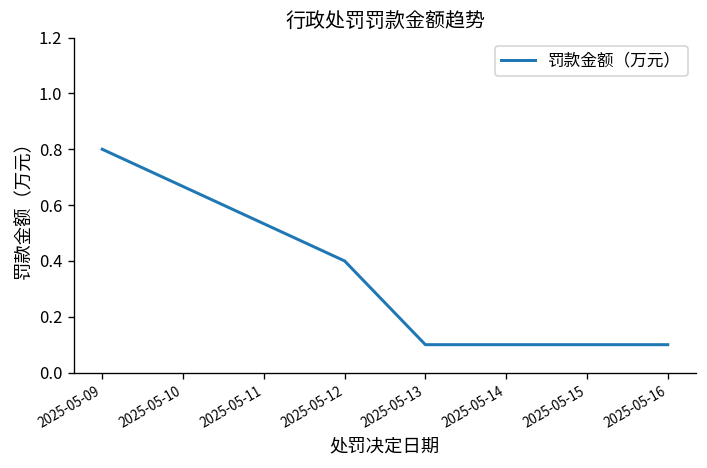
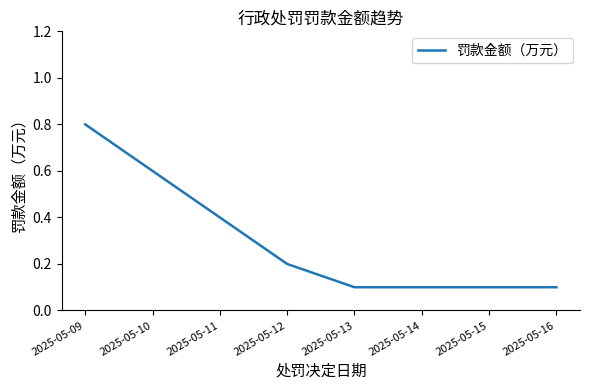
2025-05-12: 0.4 -> 0.2
